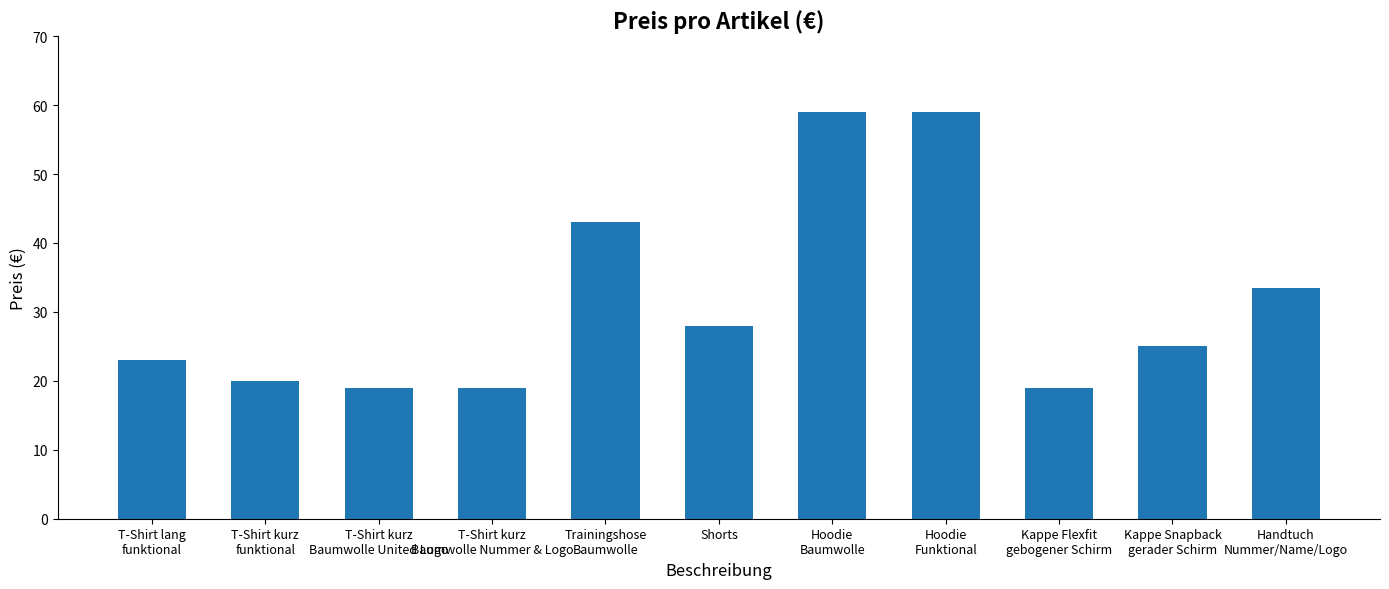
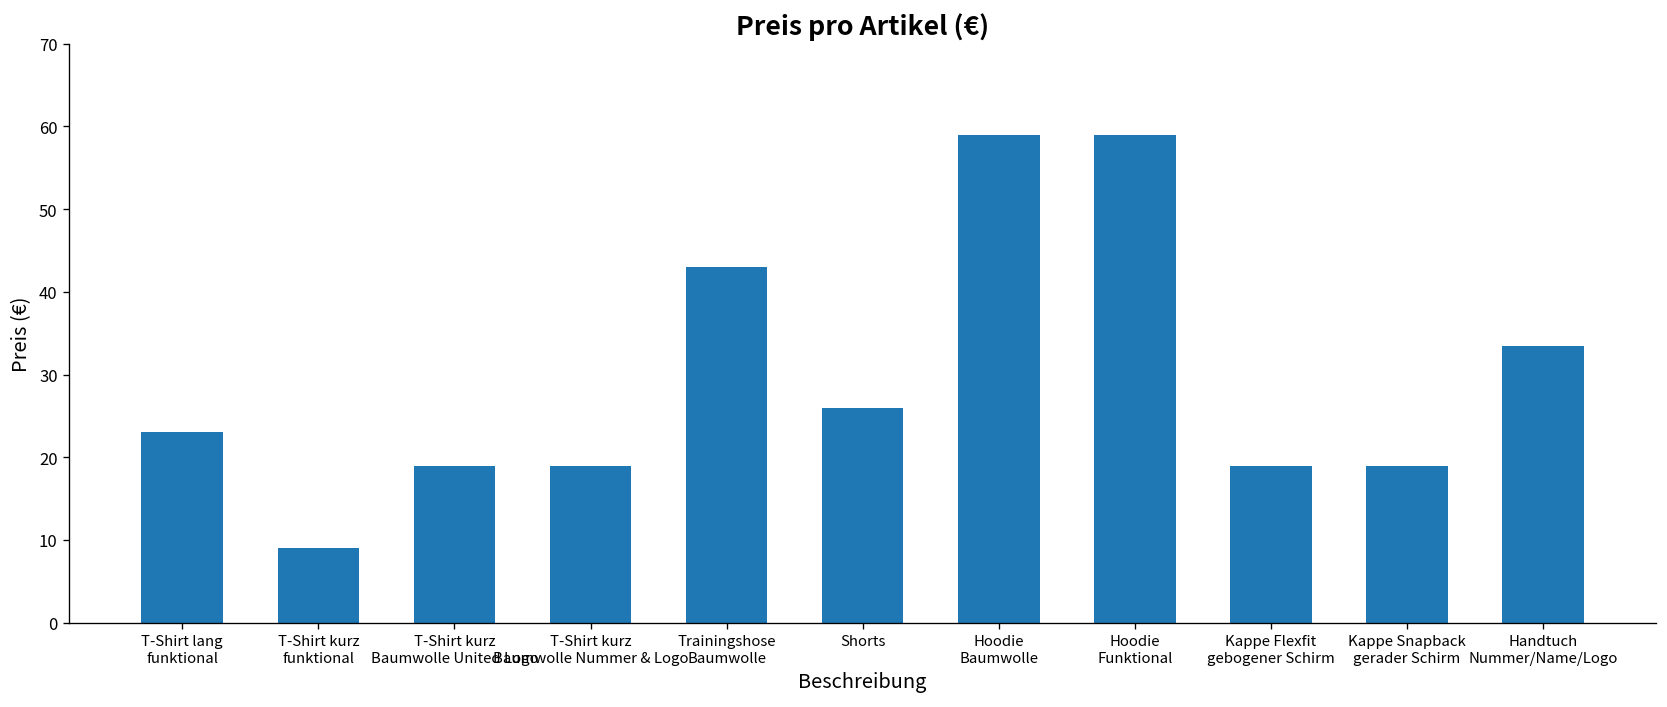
T-Shirt kurz funktional: 20 -> 9
Shorts: 28 -> 26
Kappe Snapback gerader Schirm: 25 -> 19
